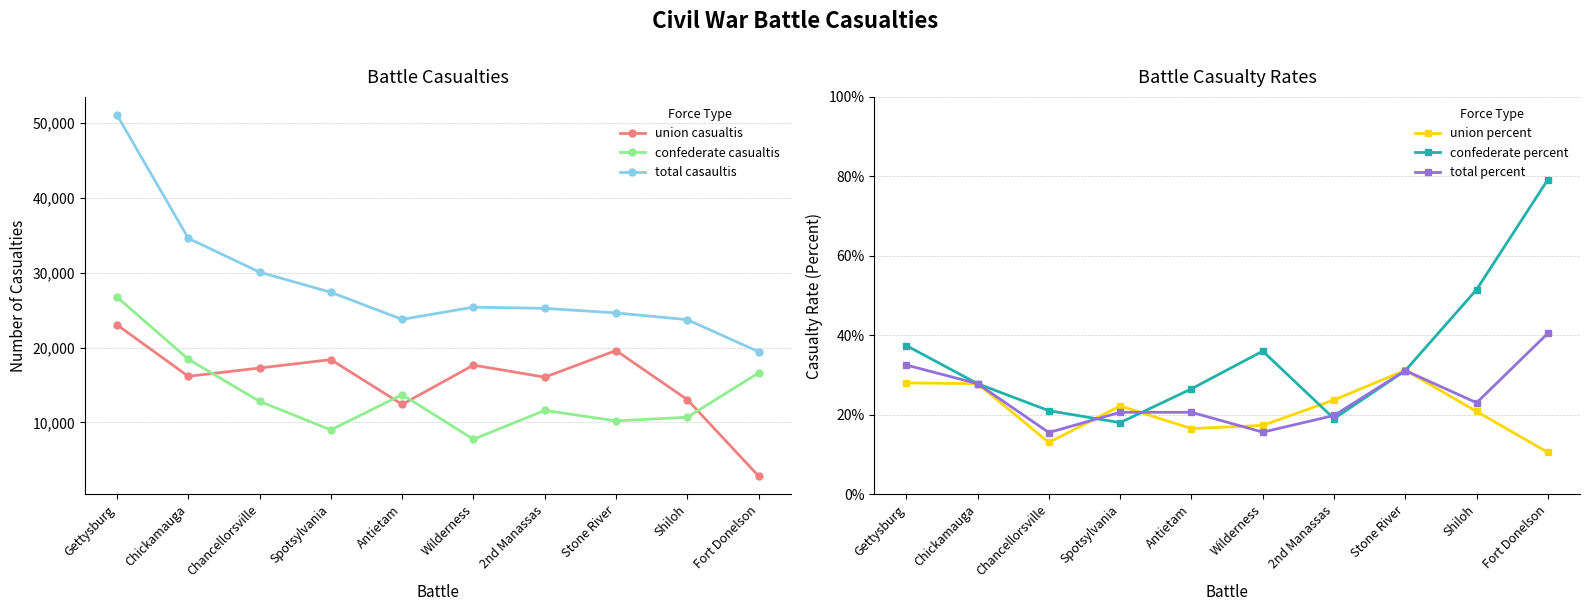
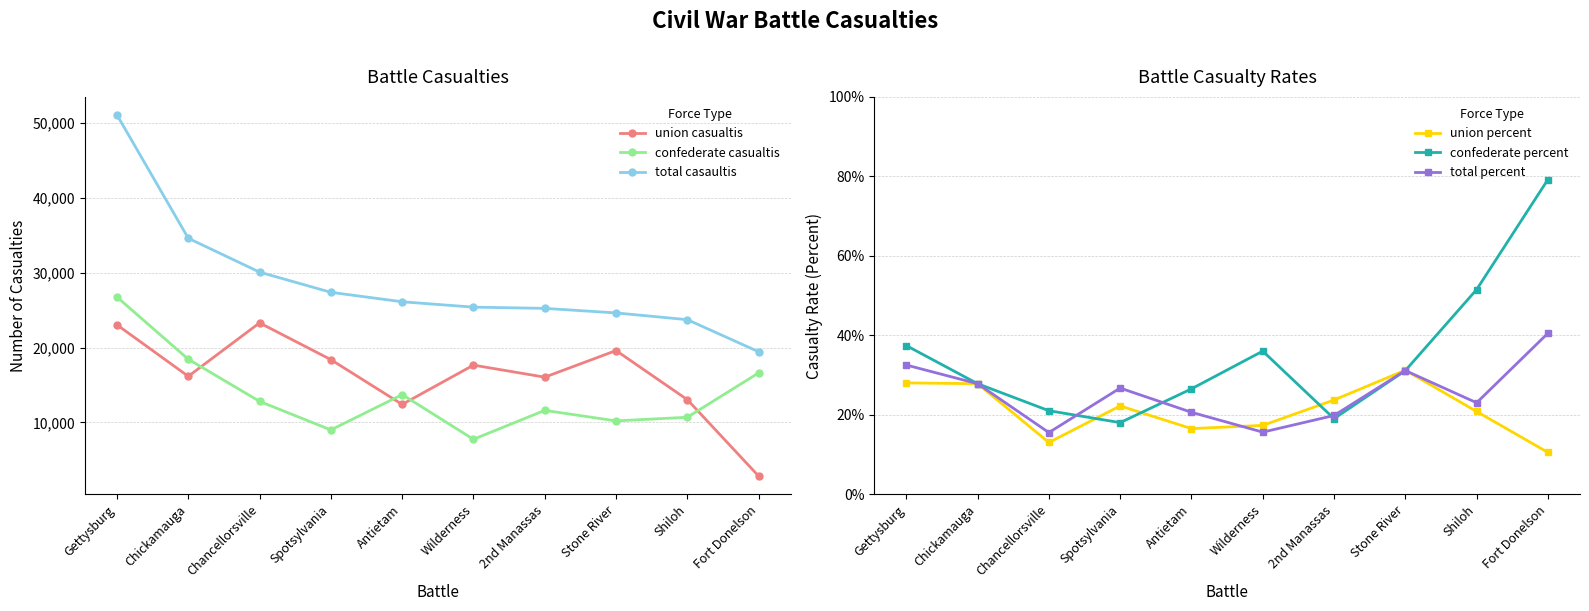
Battle Casualties, union casualtis, Chancellorsville: 17,000 -> 23,000
Battle Casualties, total casaultis, Antietam: 24,000 -> 26,000
Battle Casualty Rates, total percent, Spotsylvania: 21% -> 27%
